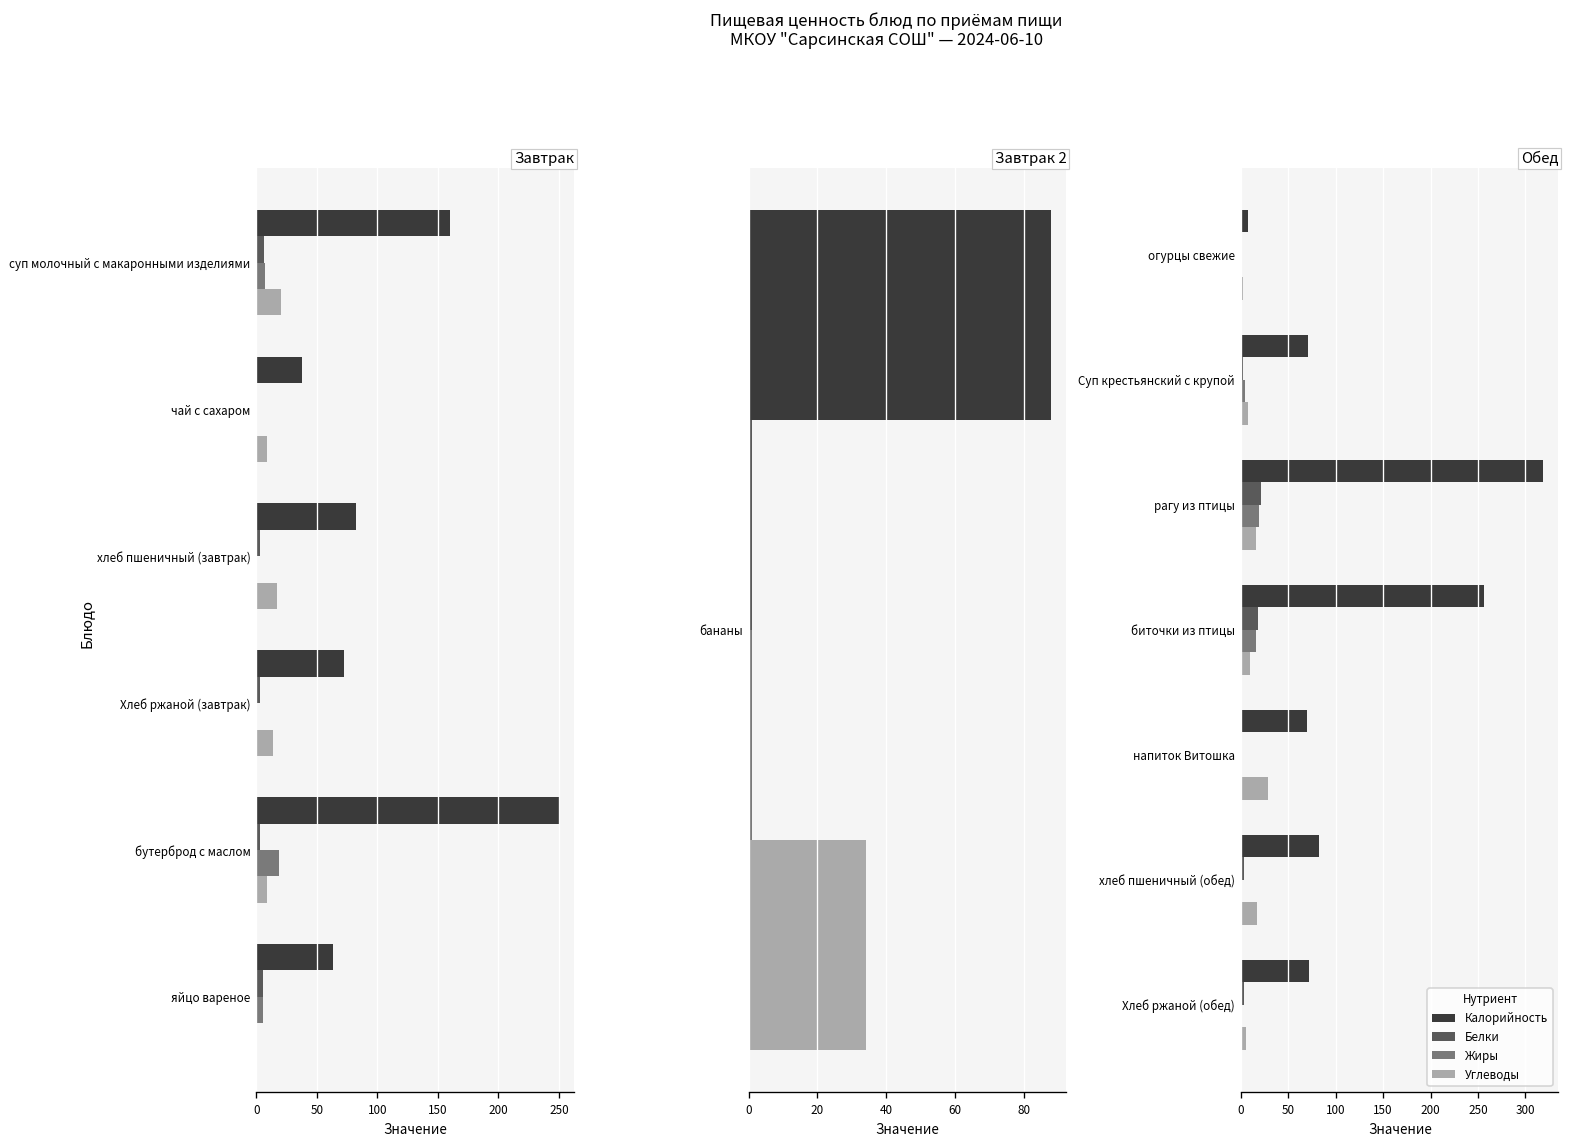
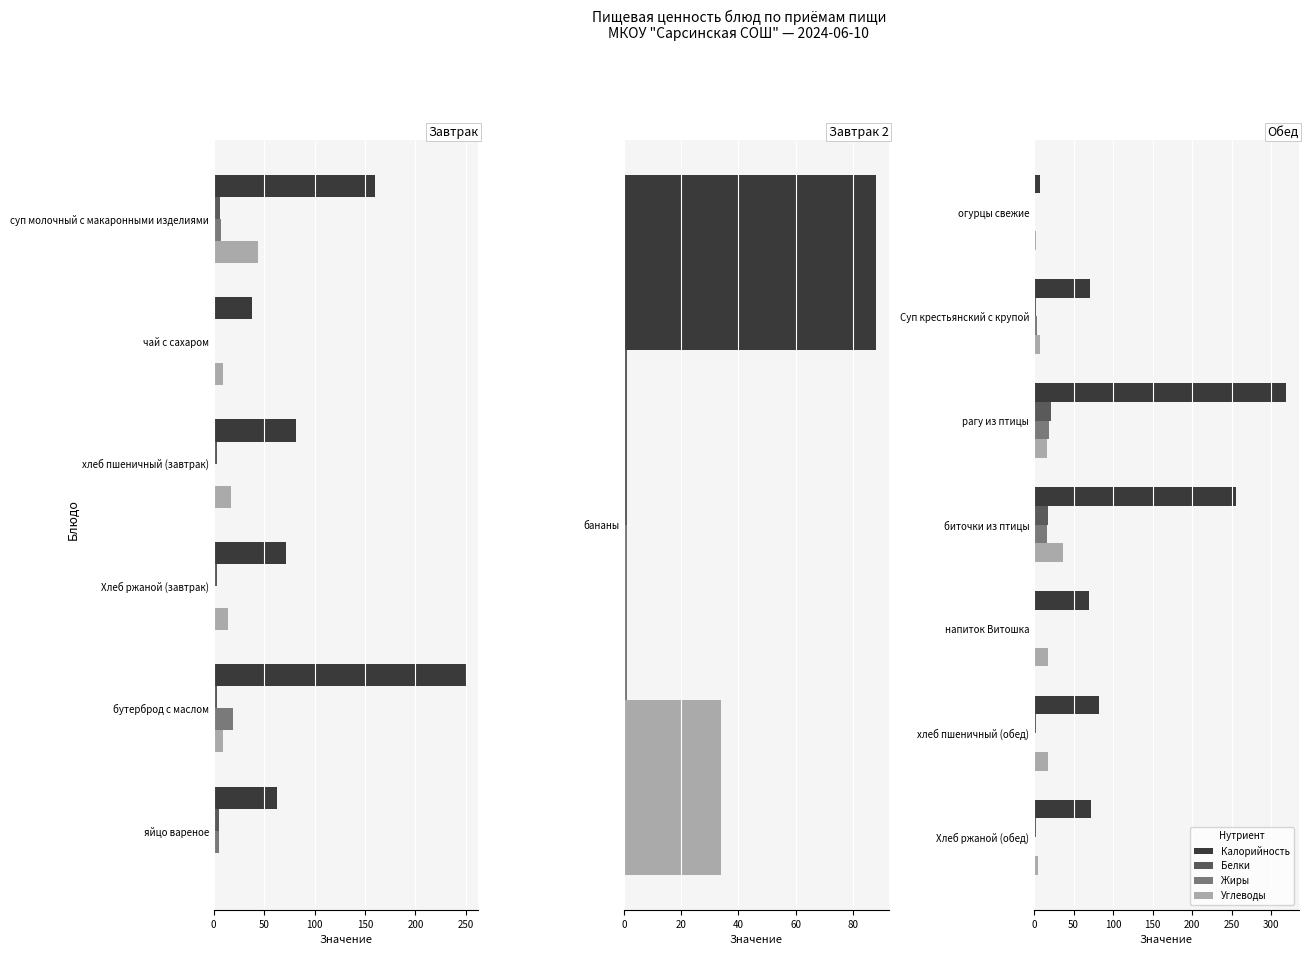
Завтрак, Углеводы, суп молочный с макаронными изделиями: 20 -> 44
Обед, Углеводы, биточки из птицы: 10 -> 40
Обед, Углеводы, напиток Витошка: 30 -> 20
